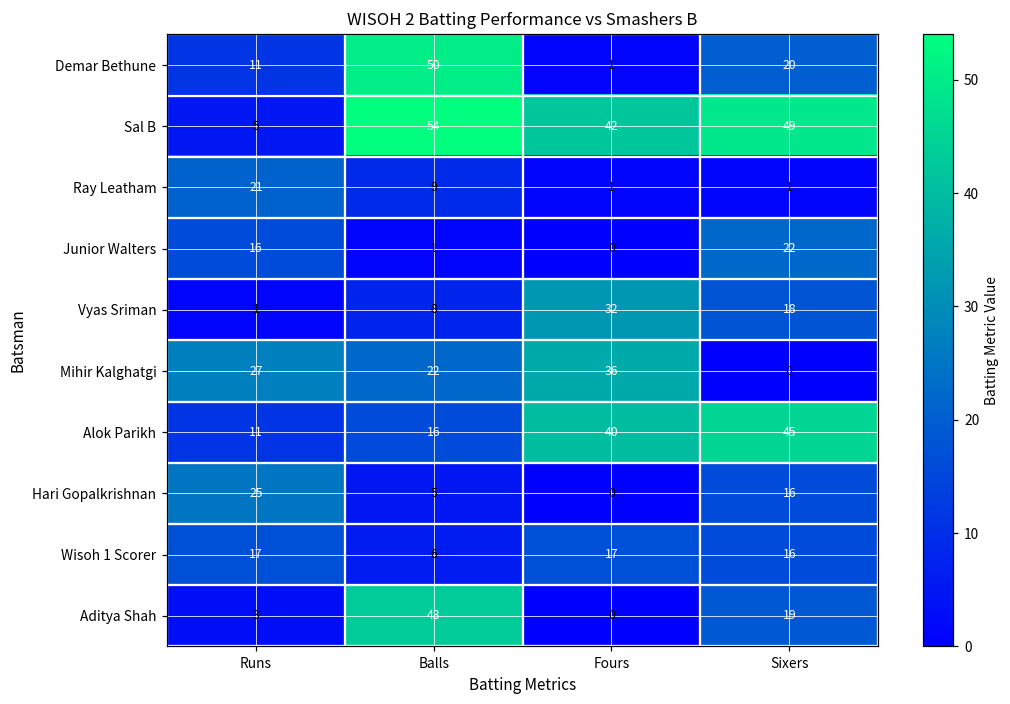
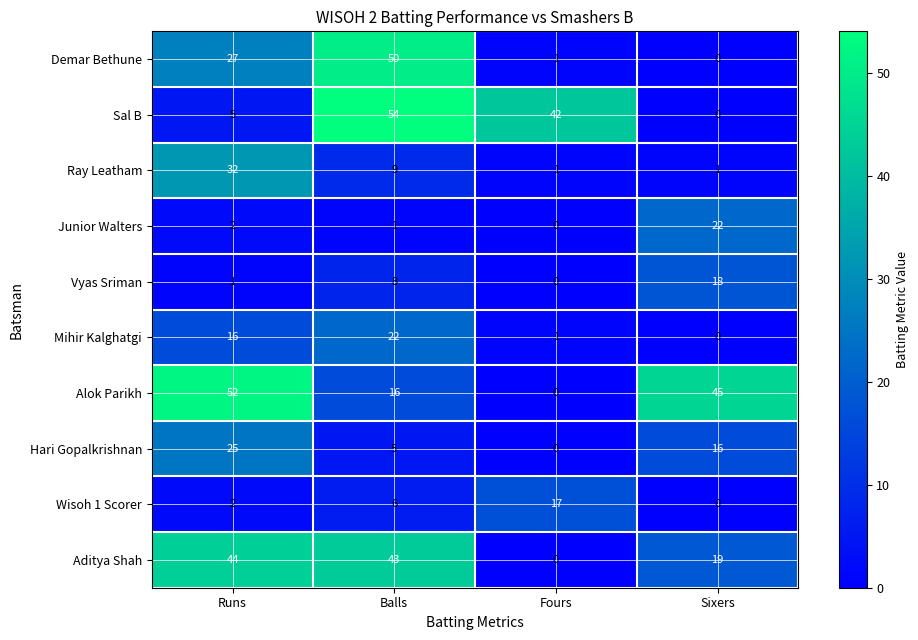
Demar Bethune, Runs: 11 -> 27
Demar Bethune, Sixers: 20 -> 0
Sal B, Sixers: 49 -> 0
Ray Leatham, Runs: 21 -> 32
Junior Walters, Runs: 16 -> 2
Vyas Sriman, Fours: 32 -> 0
Mihir Kalghatgi, Runs: 27 -> 16
Mihir Kalghatgi, Fours: 36 -> 1
Alok Parikh, Runs: 11 -> 52
Alok Parikh, Fours: 40 -> 0
Wisoh 1 Scorer, Runs: 17 -> 2
Wisoh 1 Scorer, Sixers: 16 -> 0
Aditya Shah, Runs: 3 -> 44
